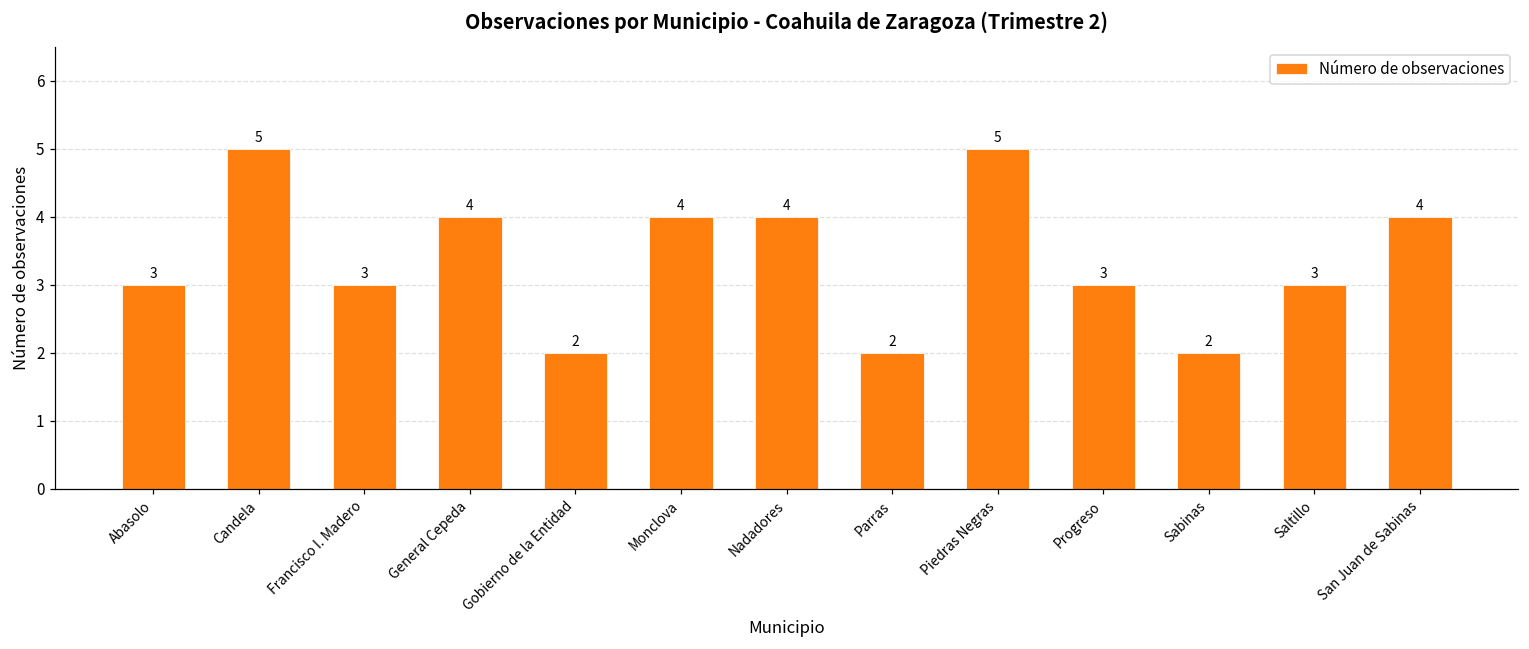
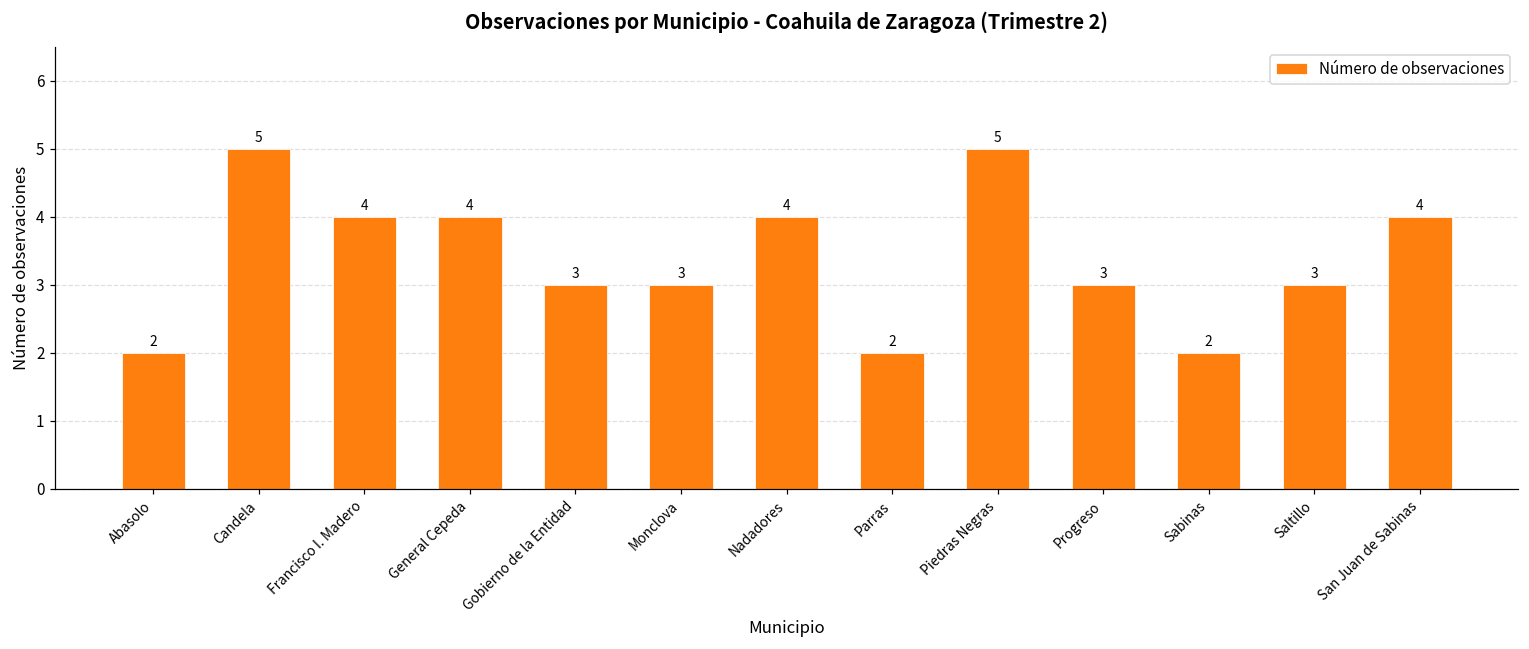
Abasolo: 3 -> 2
Francisco I. Madero: 3 -> 4
Gobierno de la Entidad: 2 -> 3
Monclova: 4 -> 3
